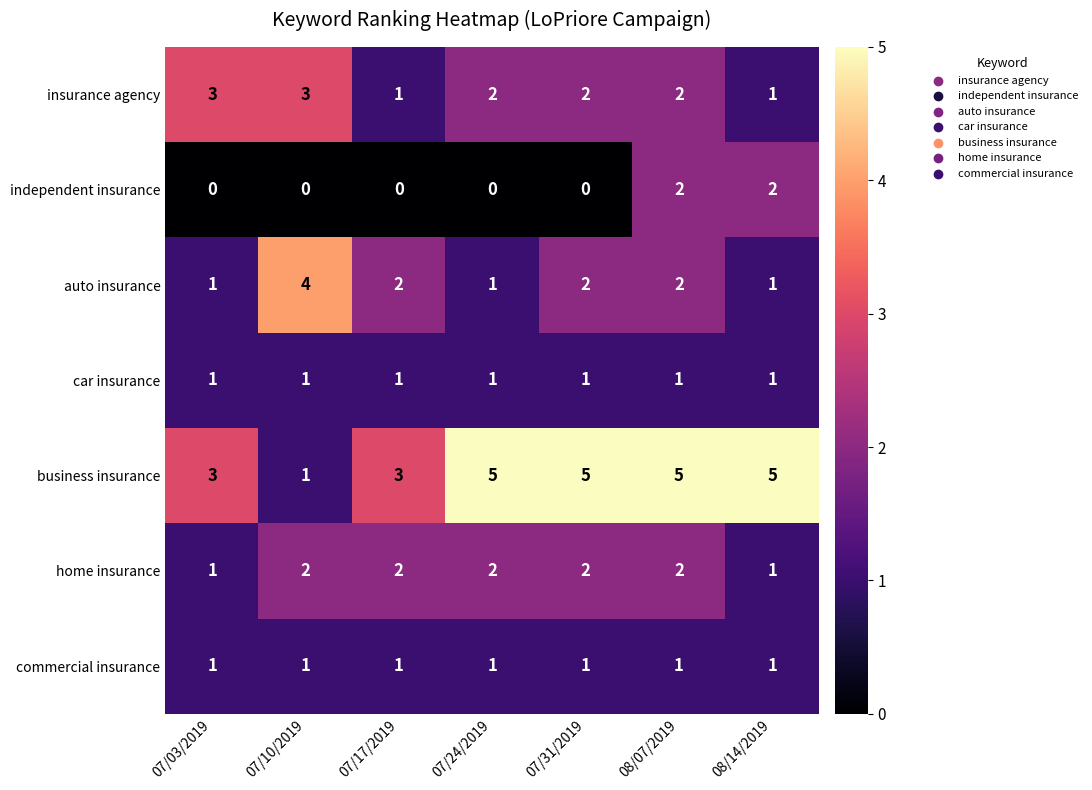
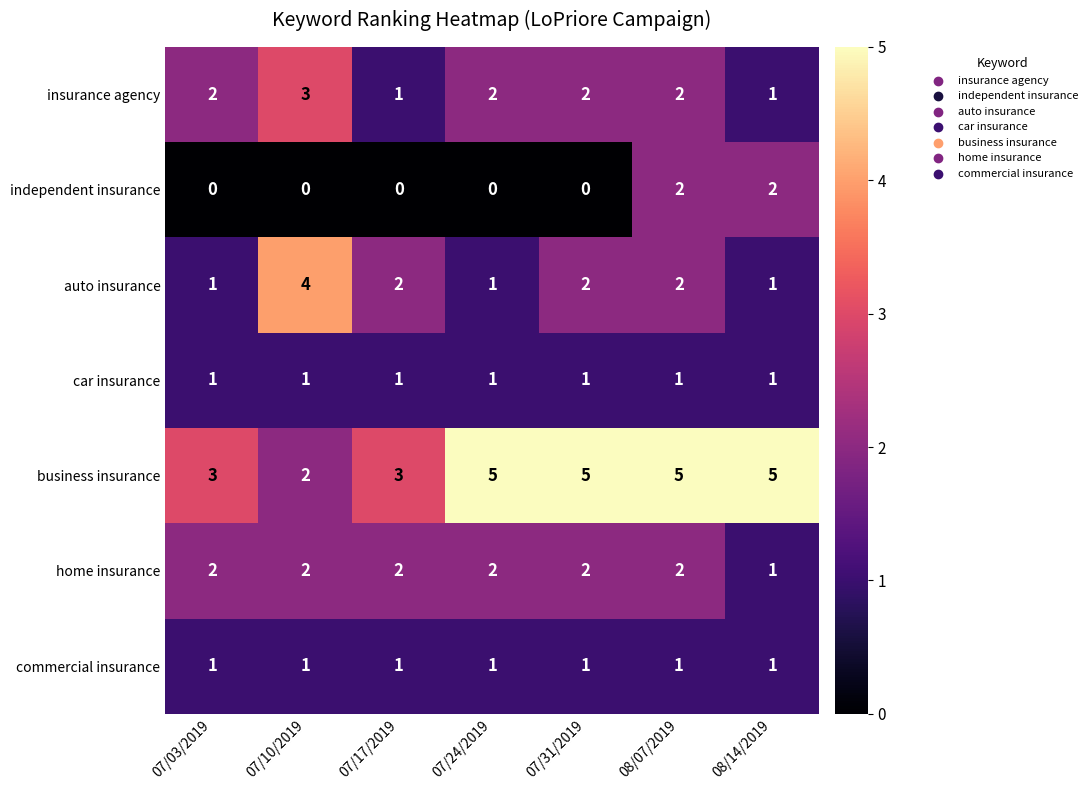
insurance agency, 07/03/2019: 3 -> 2
business insurance, 07/10/2019: 1 -> 2
home insurance, 07/03/2019: 1 -> 2
